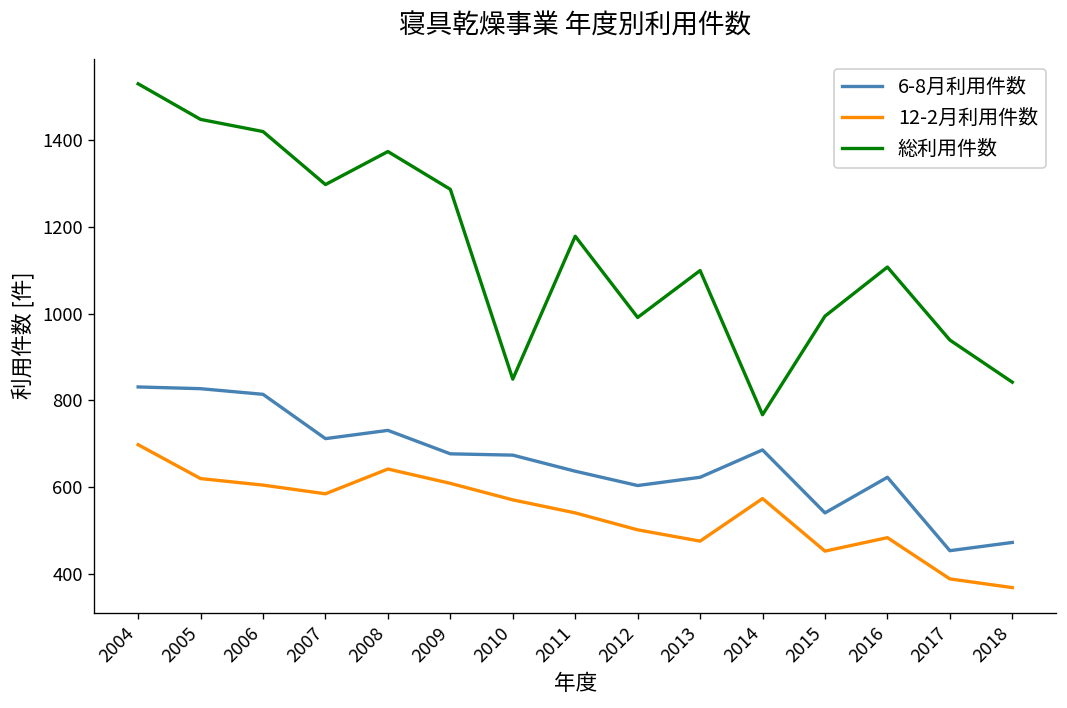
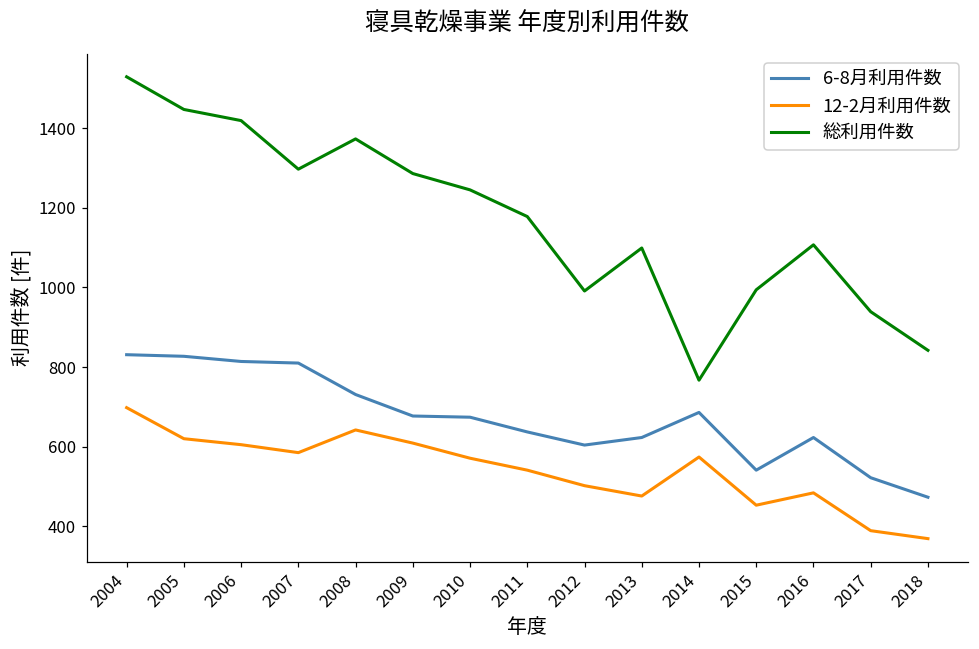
6-8月利用件数, 2007: 710 -> 810
総利用件数, 2010: 850 -> 1250
6-8月利用件数, 2017: 450 -> 520
